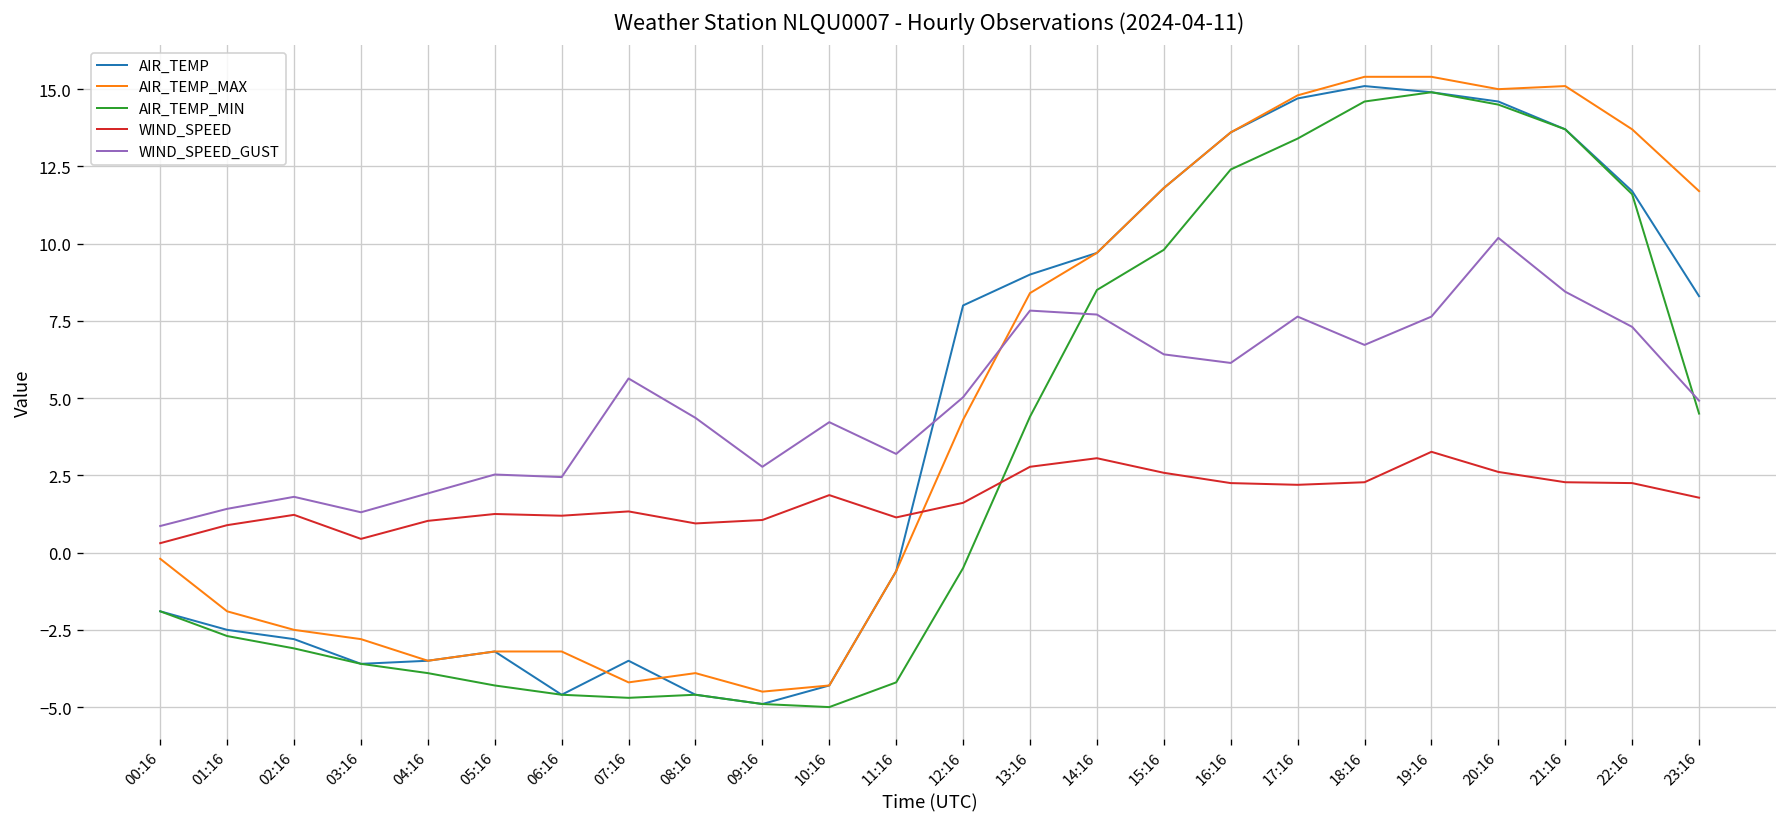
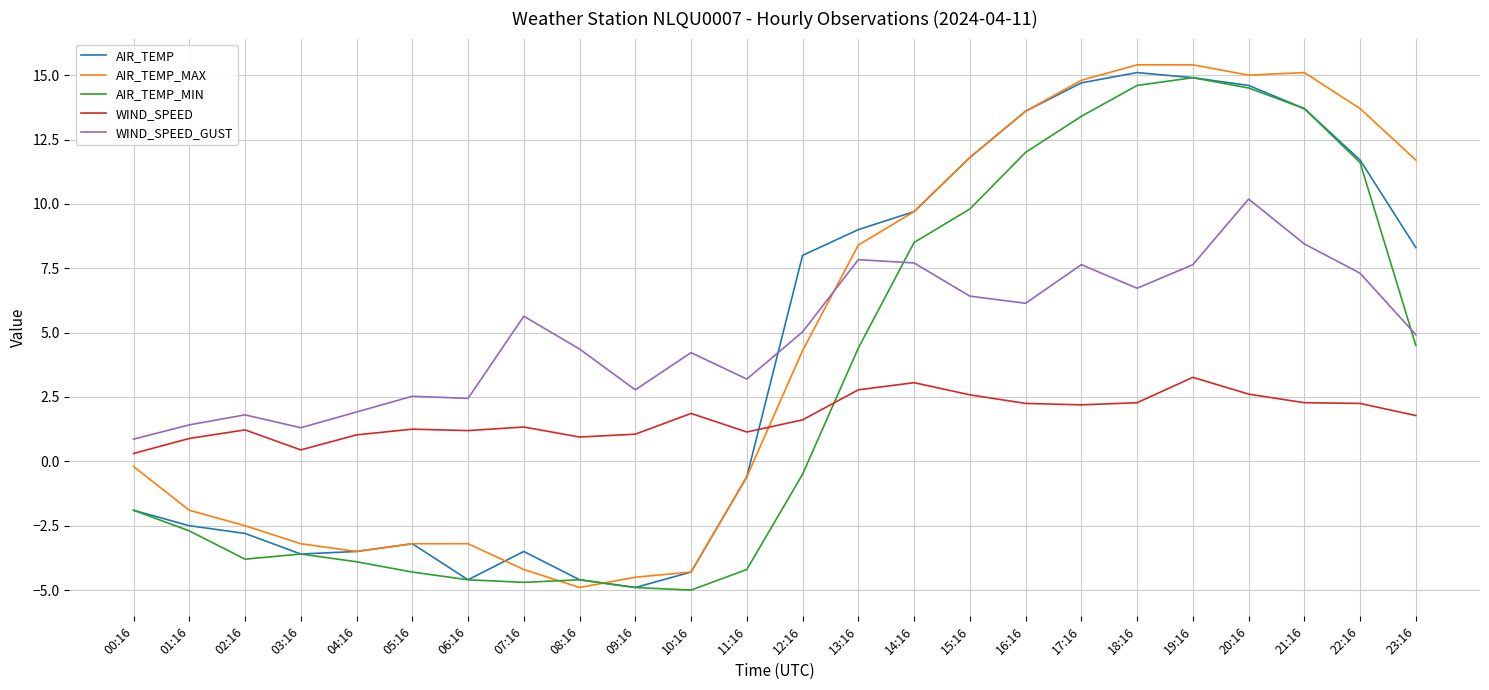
AIR_TEMP_MIN, 02:16: -3.1 -> -3.8
AIR_TEMP_MAX, 03:16: -2.8 -> -3.2
AIR_TEMP_MAX, 08:16: -3.9 -> -4.9
AIR_TEMP_MIN, 16:16: 12.4 -> 12.0
